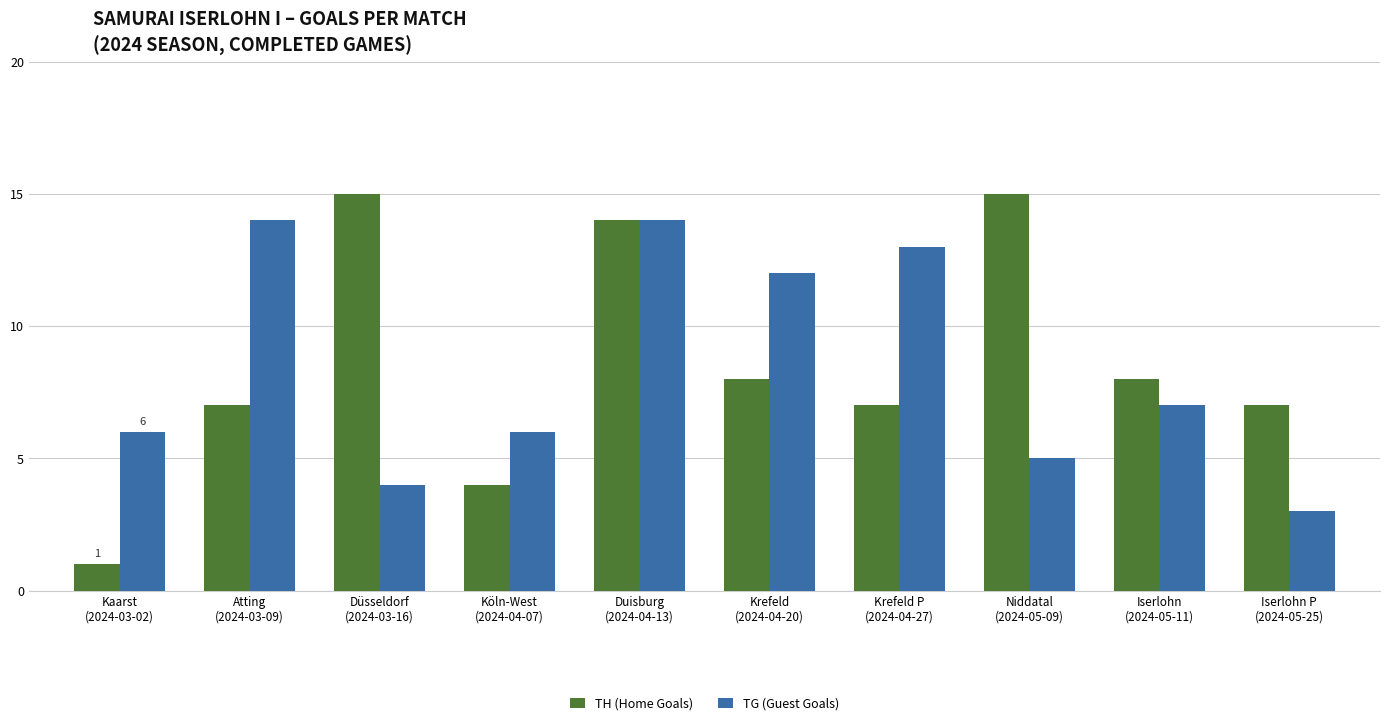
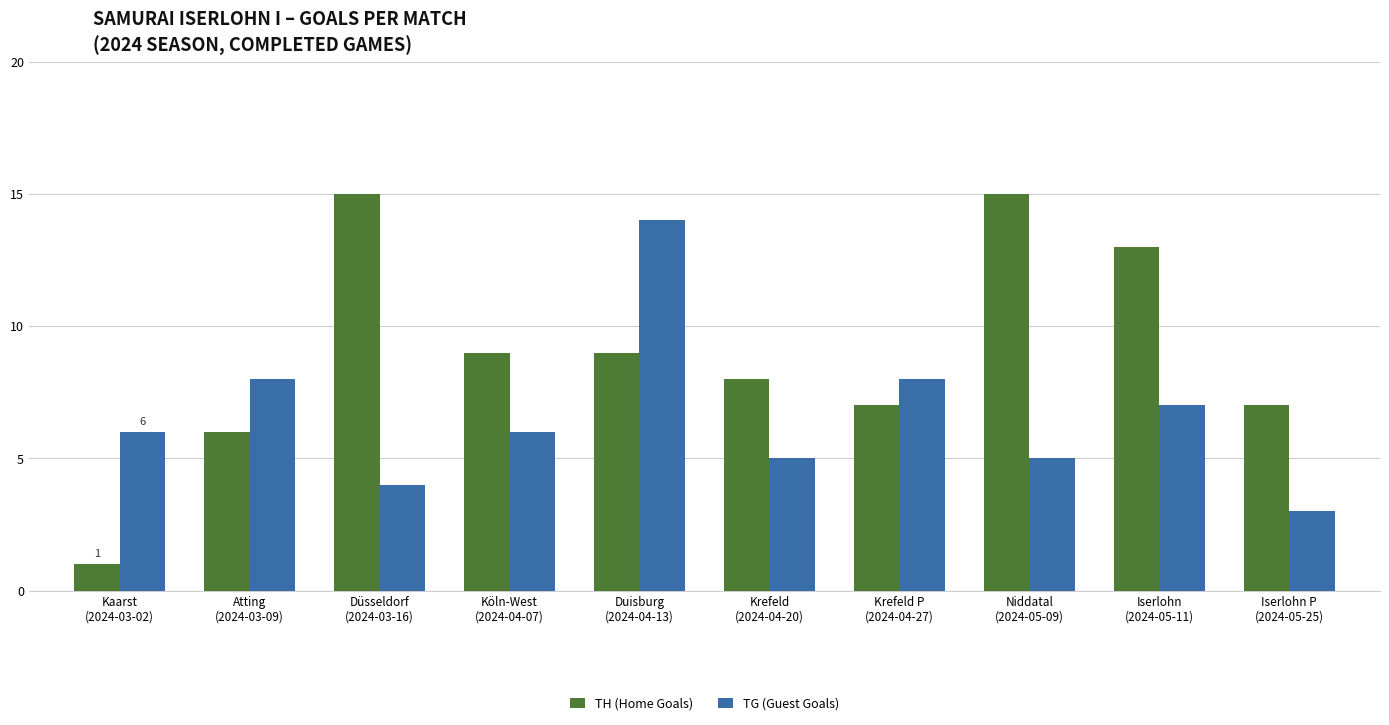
TH (Home Goals), Atting (2024-03-09): 7 -> 6
TG (Guest Goals), Atting (2024-03-09): 14 -> 8
TH (Home Goals), Köln-West (2024-04-07): 4 -> 9
TH (Home Goals), Duisburg (2024-04-13): 14 -> 9
TG (Guest Goals), Krefeld (2024-04-20): 12 -> 5
TG (Guest Goals), Krefeld P (2024-04-27): 13 -> 8
TH (Home Goals), Iserlohn (2024-05-11): 8 -> 13
